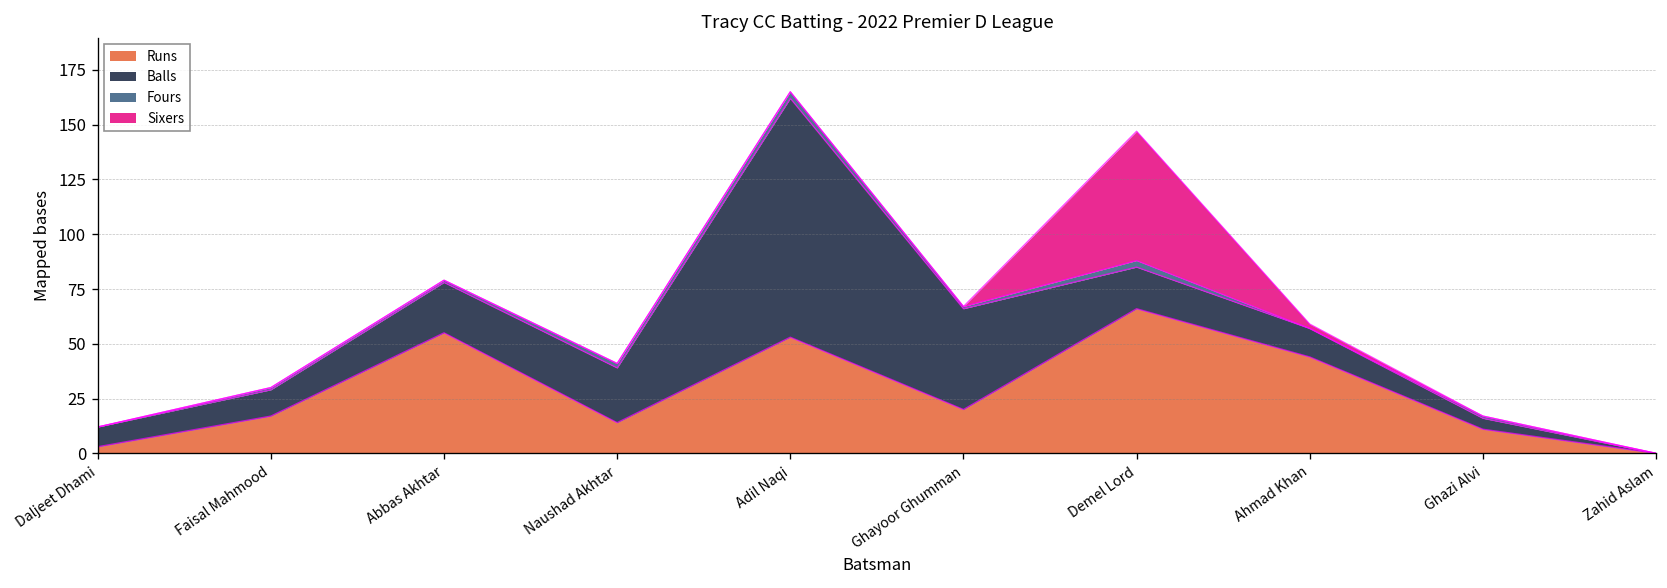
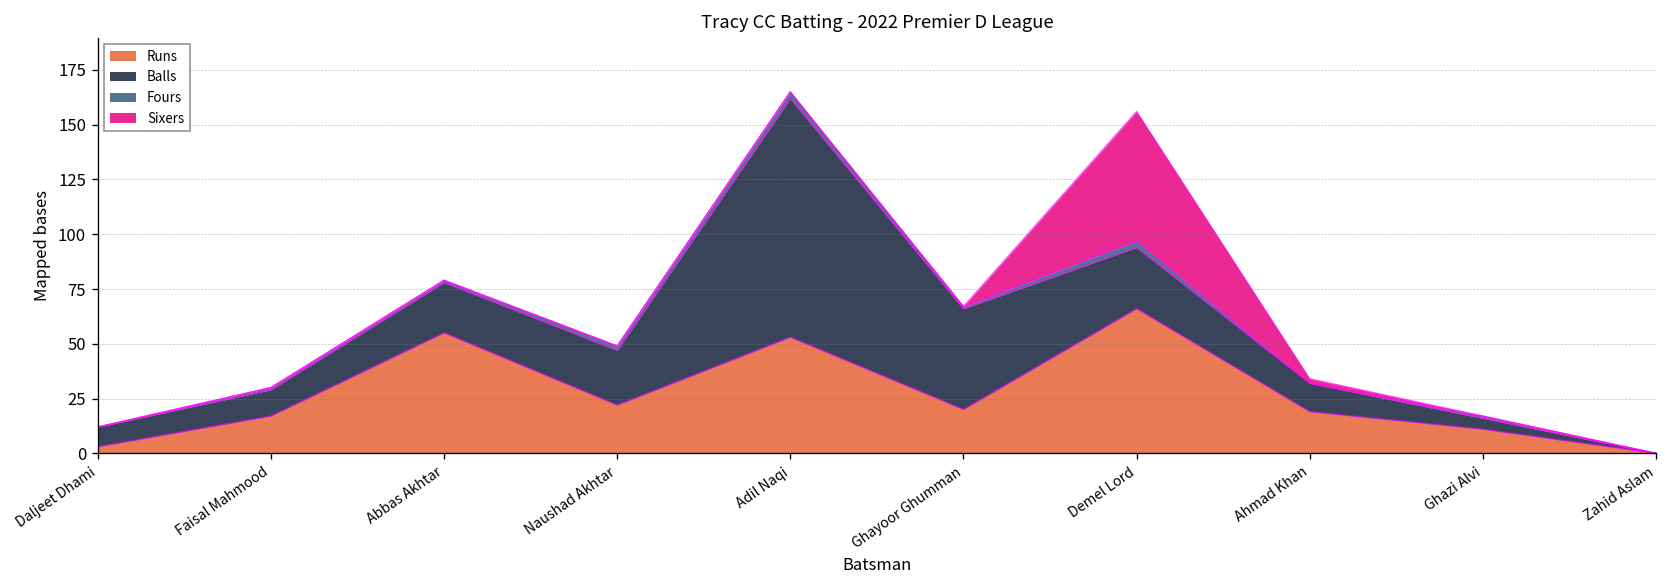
Runs, Naushad Akhtar: 14 -> 22
Balls, Demel Lord: 19 -> 28
Runs, Ahmad Khan: 44 -> 19
